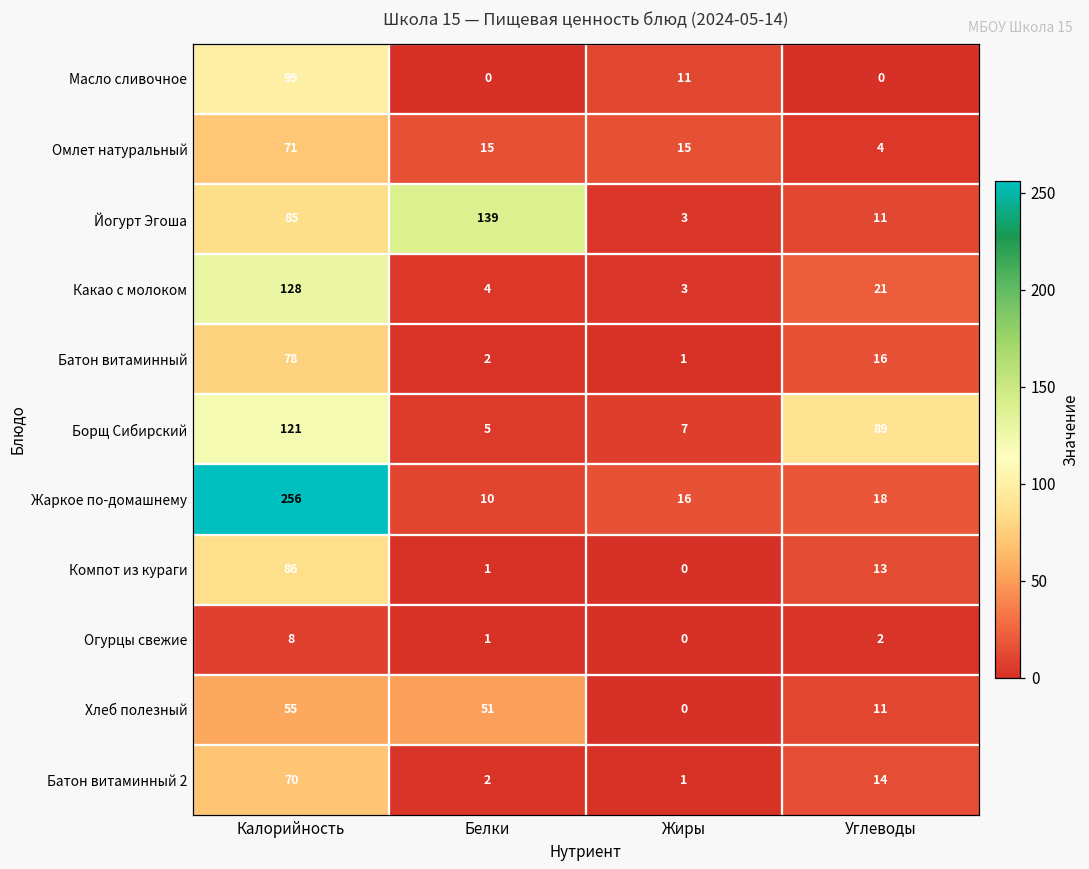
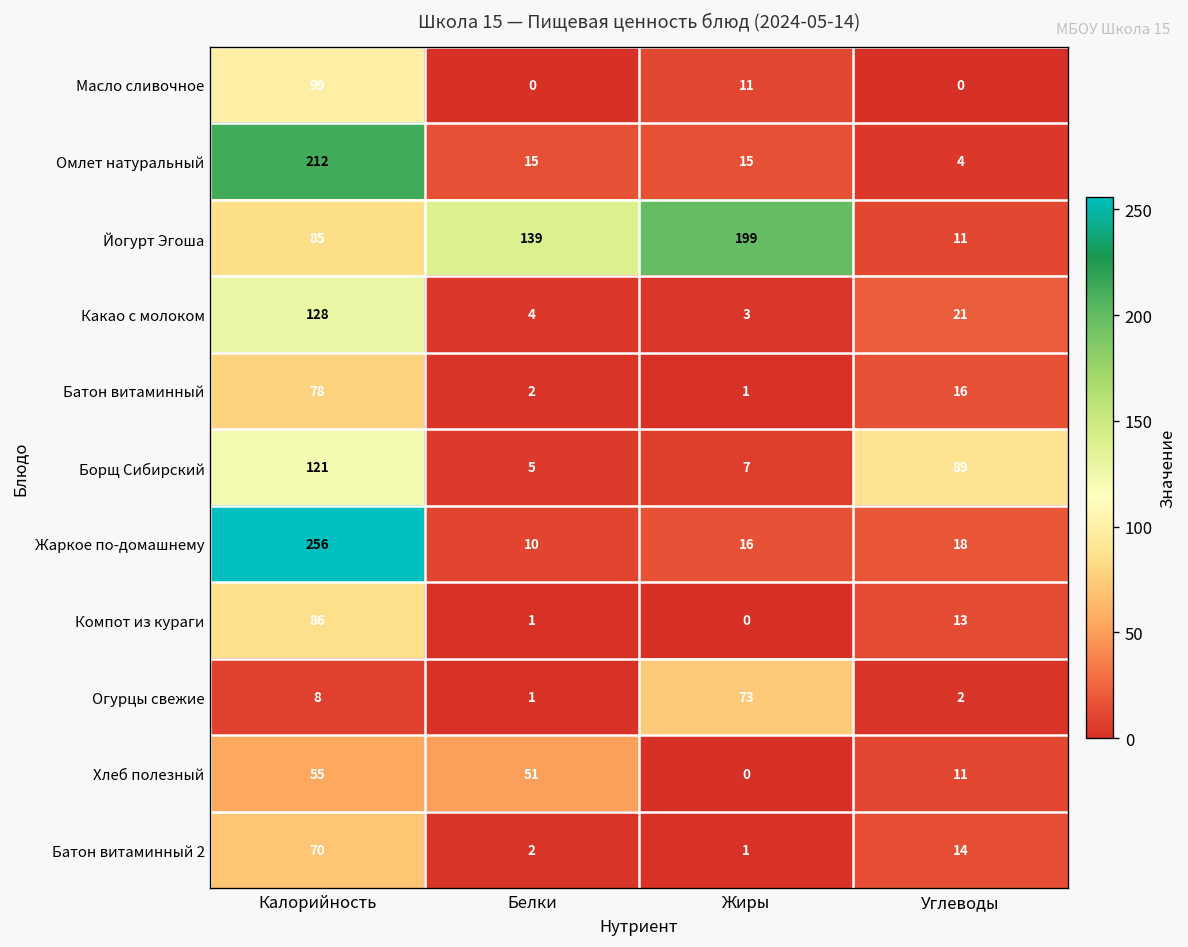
Омлет натуральный, Калорийность: 71 -> 212
Йогурт Эгоша, Жиры: 3 -> 199
Огурцы свежие, Жиры: 0 -> 73
